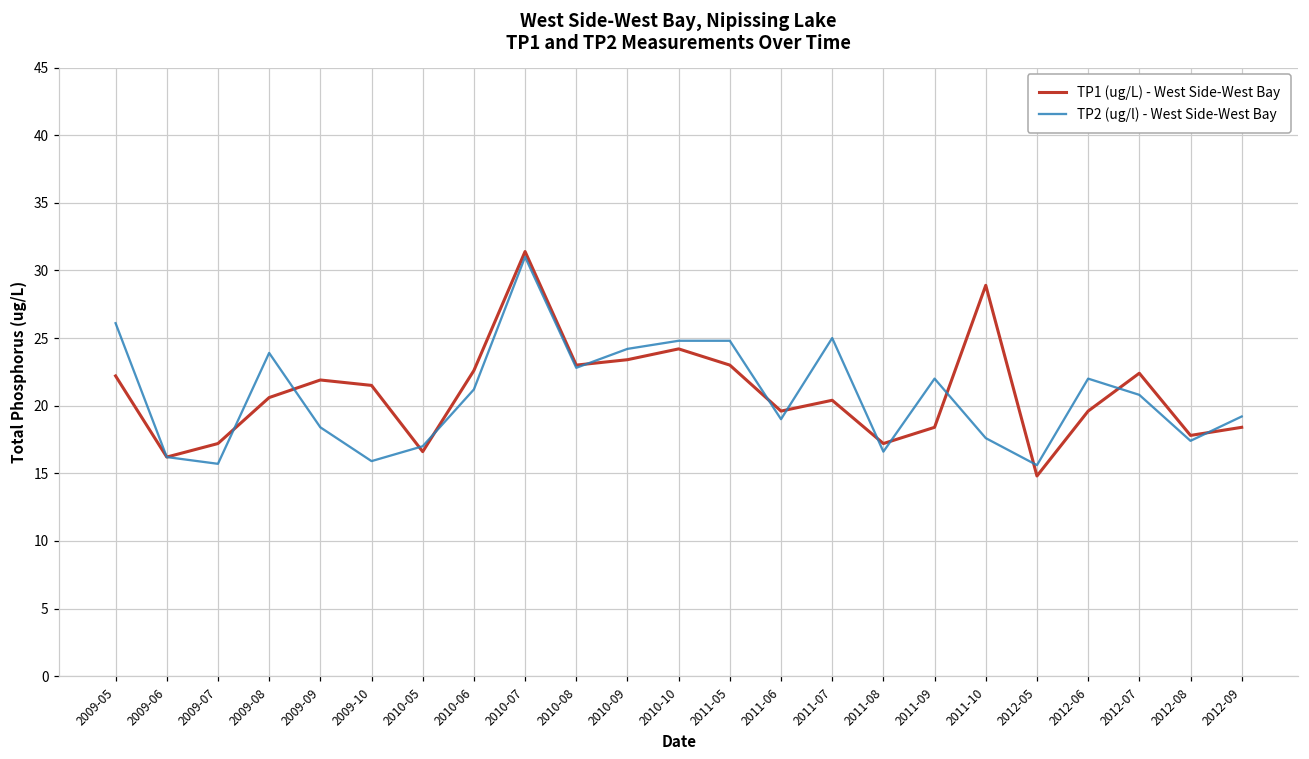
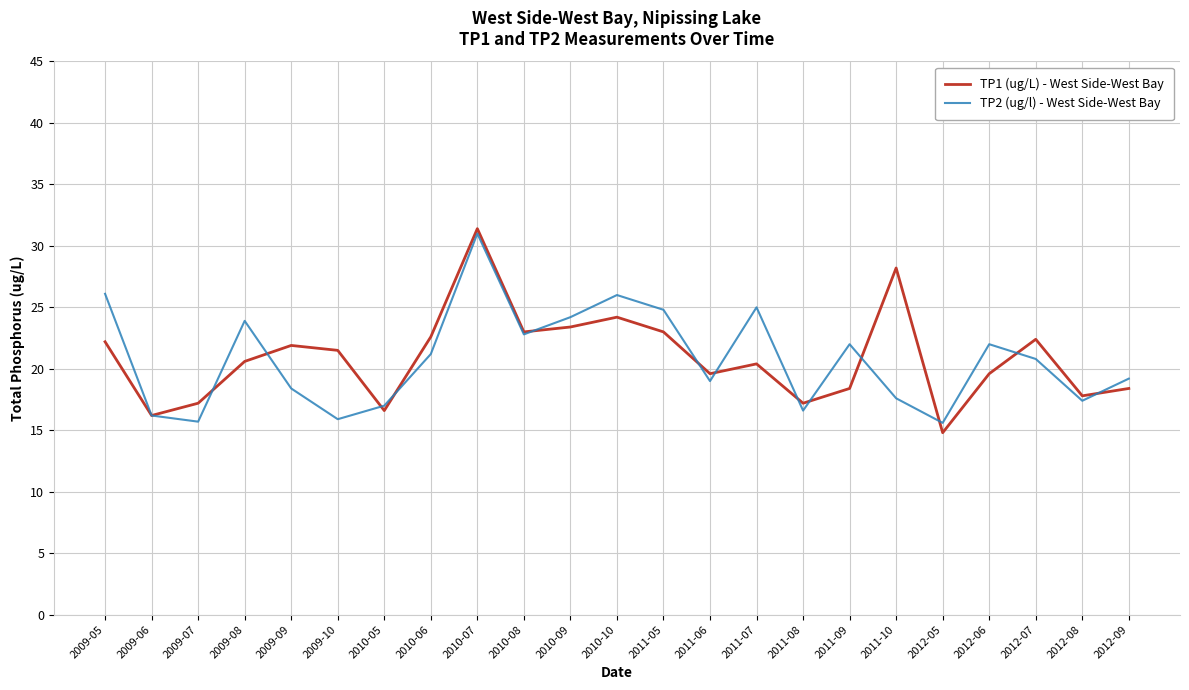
TP2 (ug/l) - West Side-West Bay, 2010-10: 24.8 -> 26.0
TP1 (ug/L) - West Side-West Bay, 2011-10: 28.9 -> 28.2
